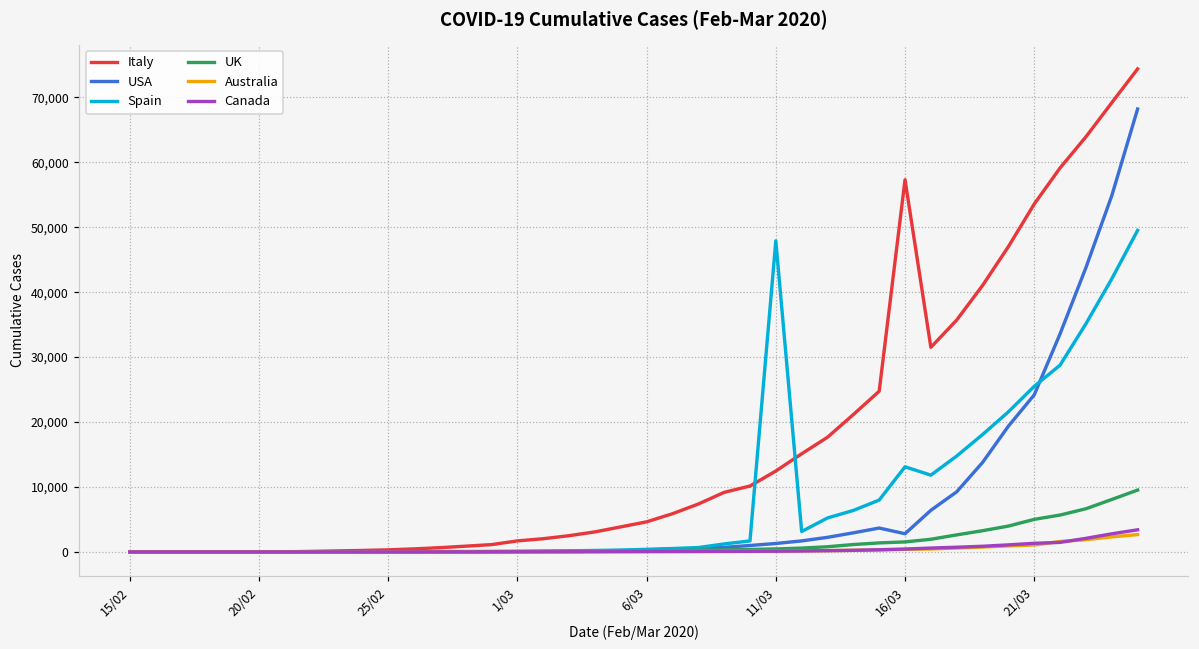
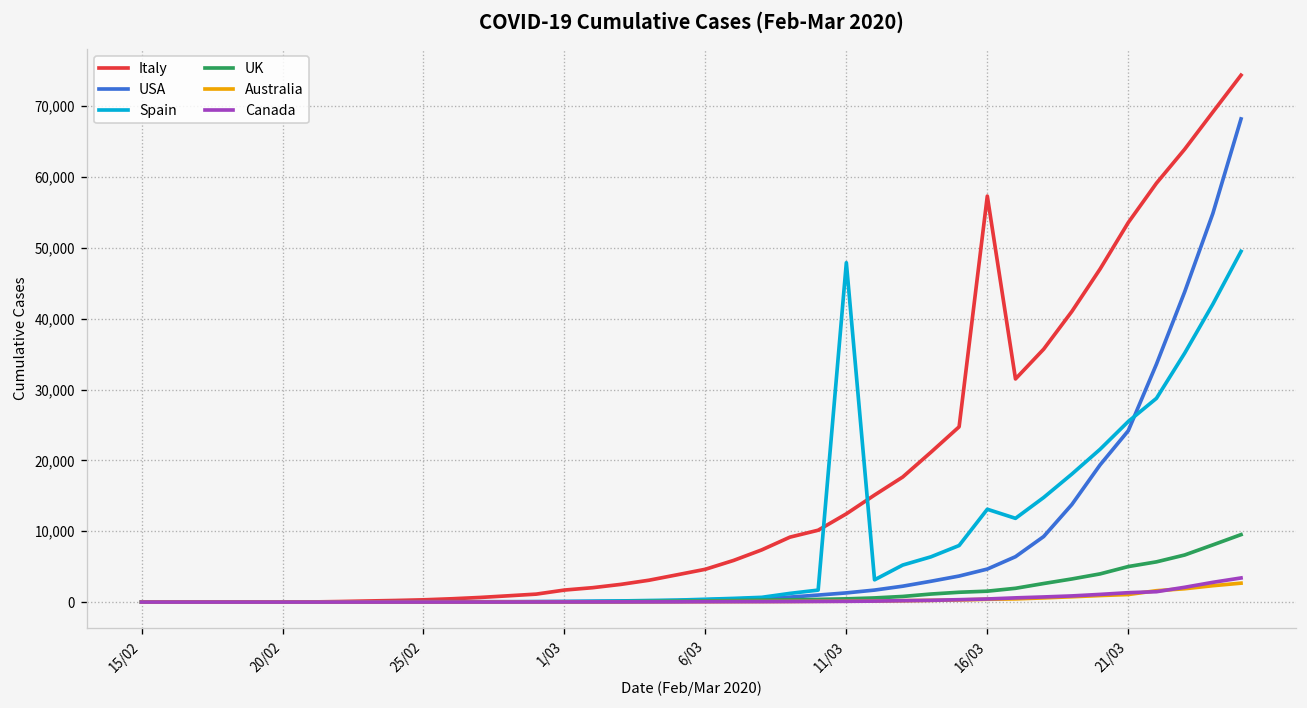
USA, 16/03: 3,000 -> 5,000
